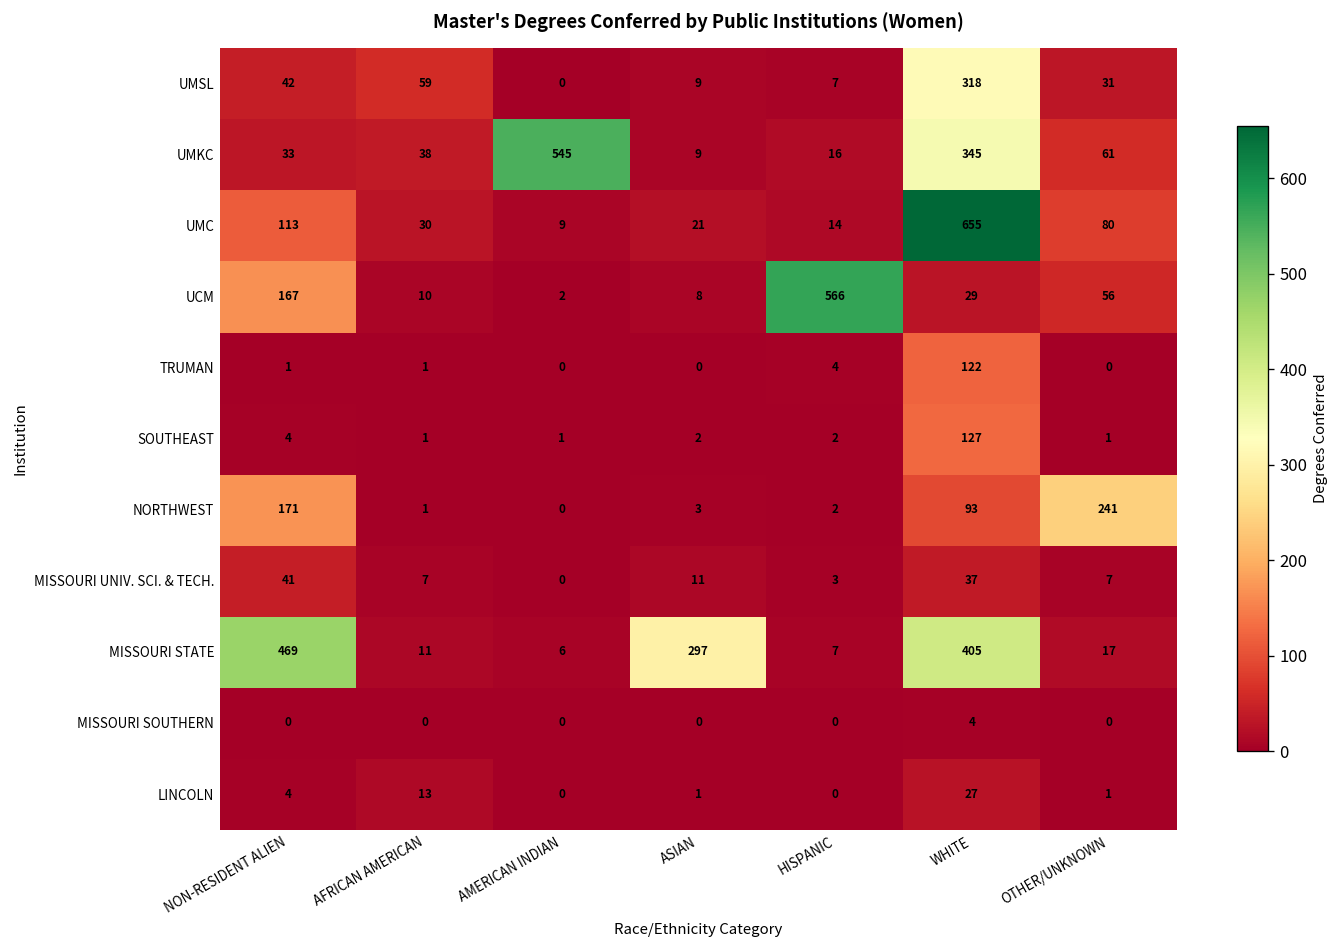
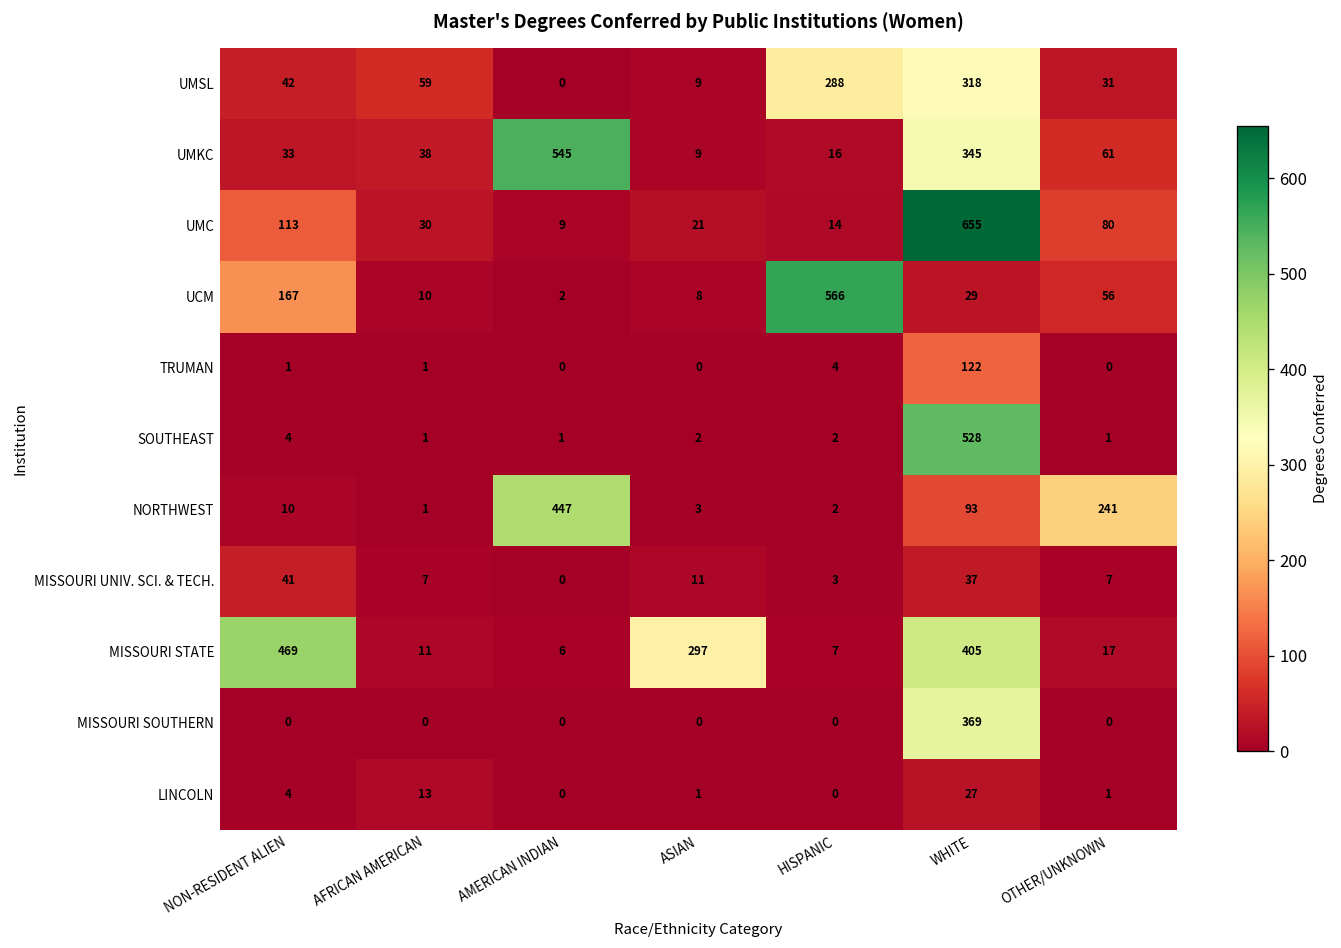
UMSL, HISPANIC: 7 -> 288
SOUTHEAST, WHITE: 127 -> 528
NORTHWEST, NON-RESIDENT ALIEN: 171 -> 10
NORTHWEST, AMERICAN INDIAN: 0 -> 447
MISSOURI SOUTHERN, WHITE: 4 -> 369
